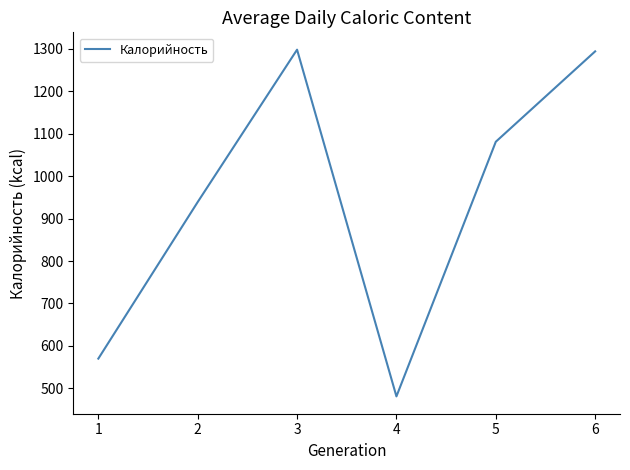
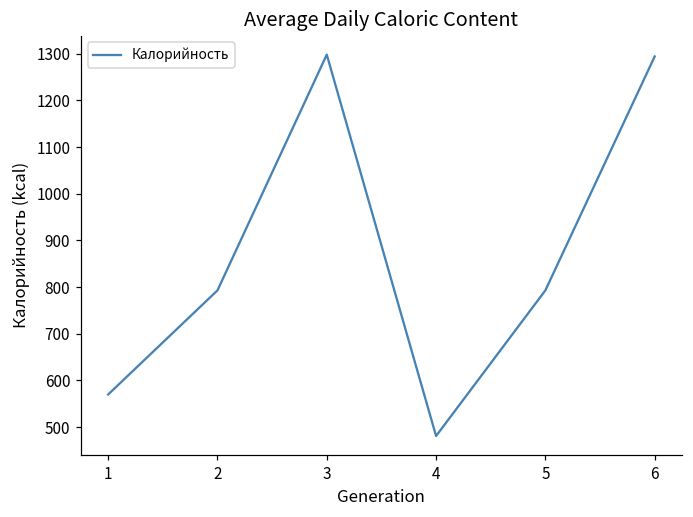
2: 940 -> 790
5: 1080 -> 790
